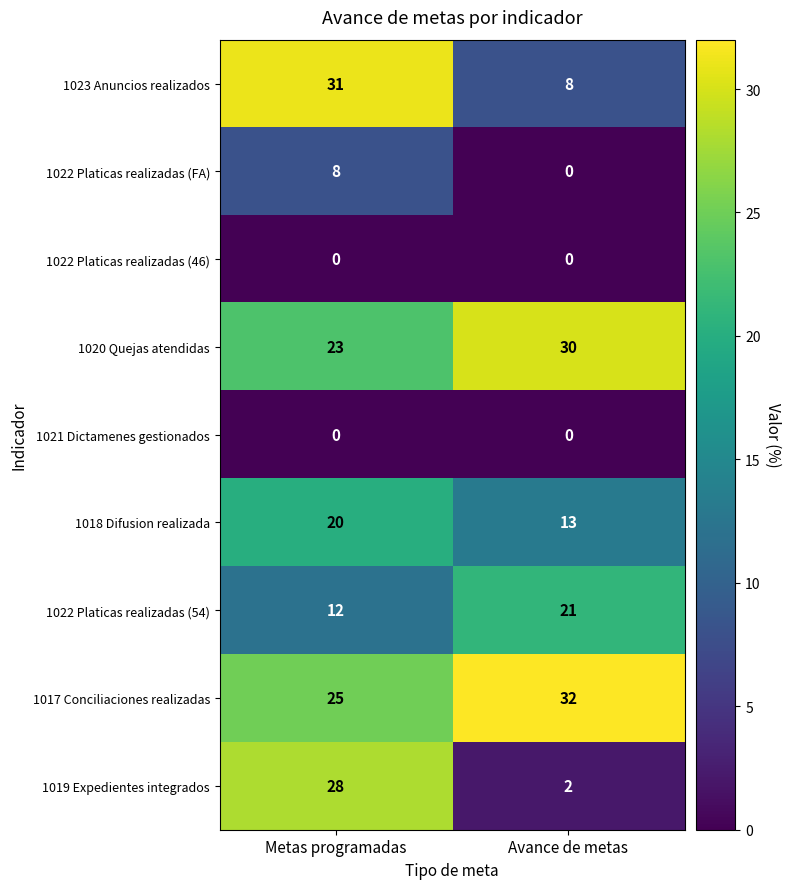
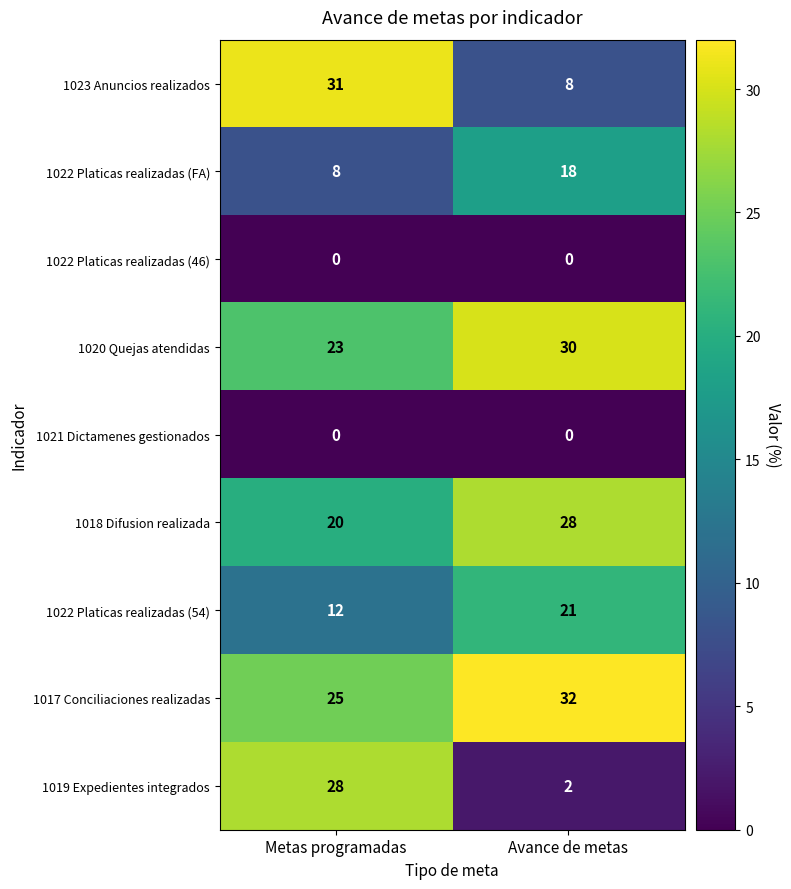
1022 Platicas realizadas (FA), Avance de metas: 0 -> 18
1018 Difusion realizada, Avance de metas: 13 -> 28
